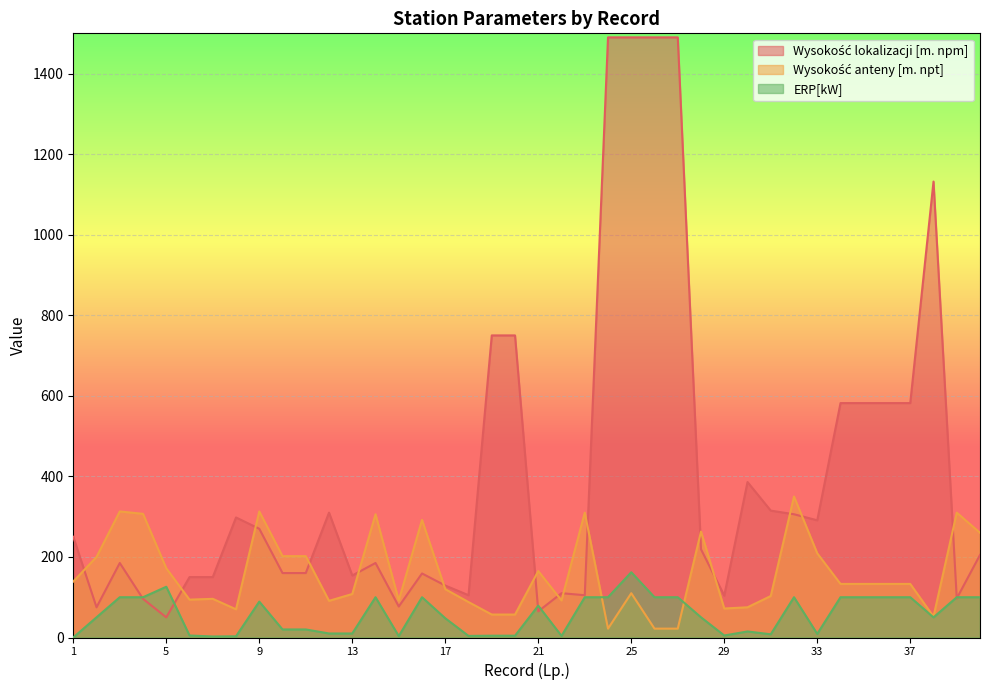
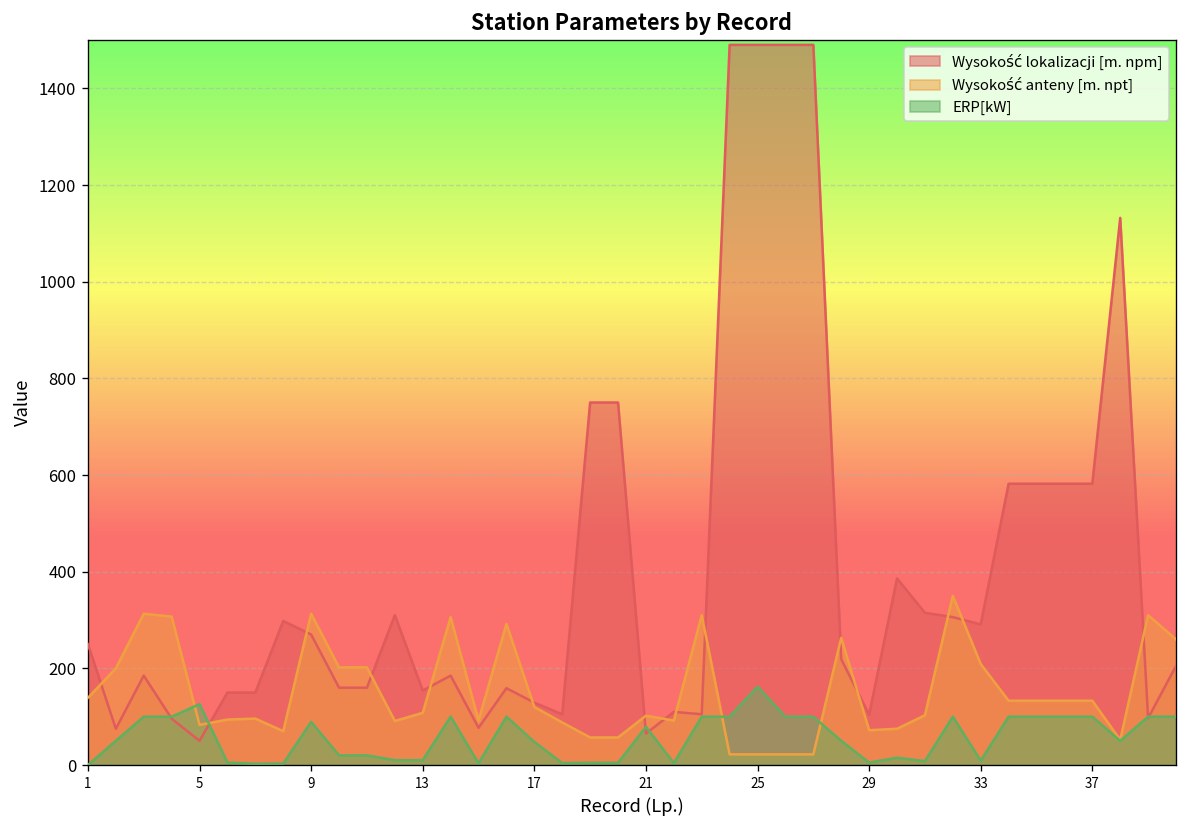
Wysokość anteny [m. npt], 5: 170 -> 80
Wysokość anteny [m. npt], 21: 170 -> 100
Wysokość anteny [m. npt], 25: 110 -> 20
